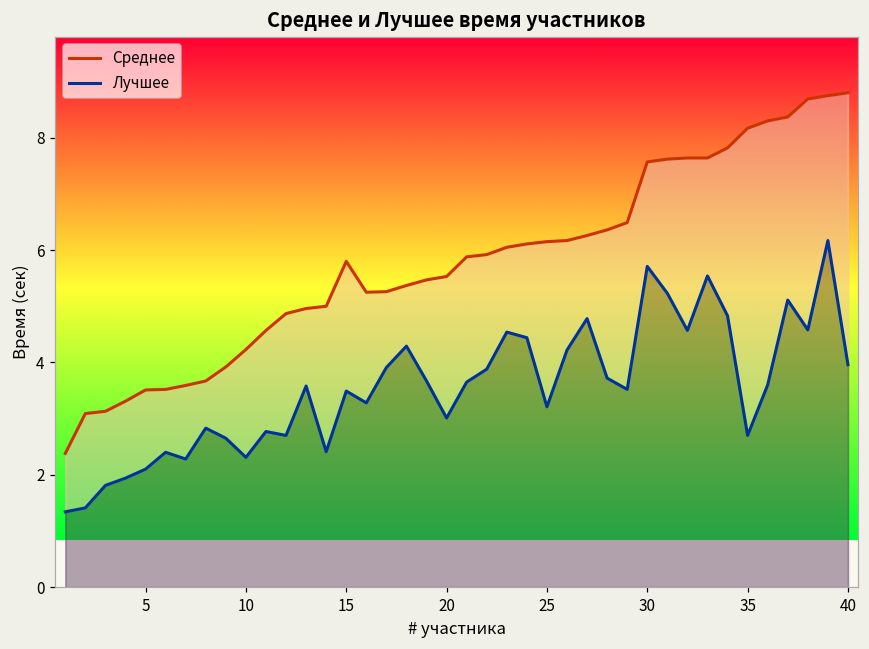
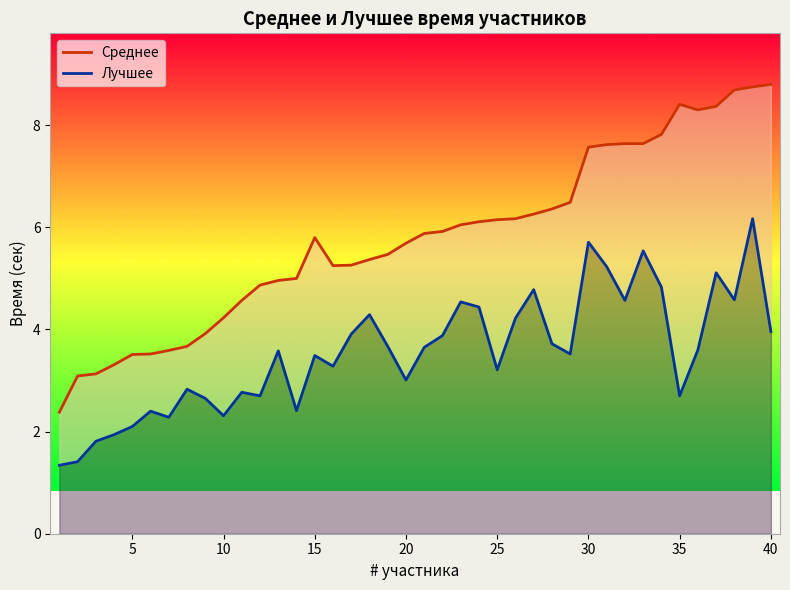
Среднее, 20: 5.5 -> 5.7
Среднее, 35: 8.2 -> 8.4
